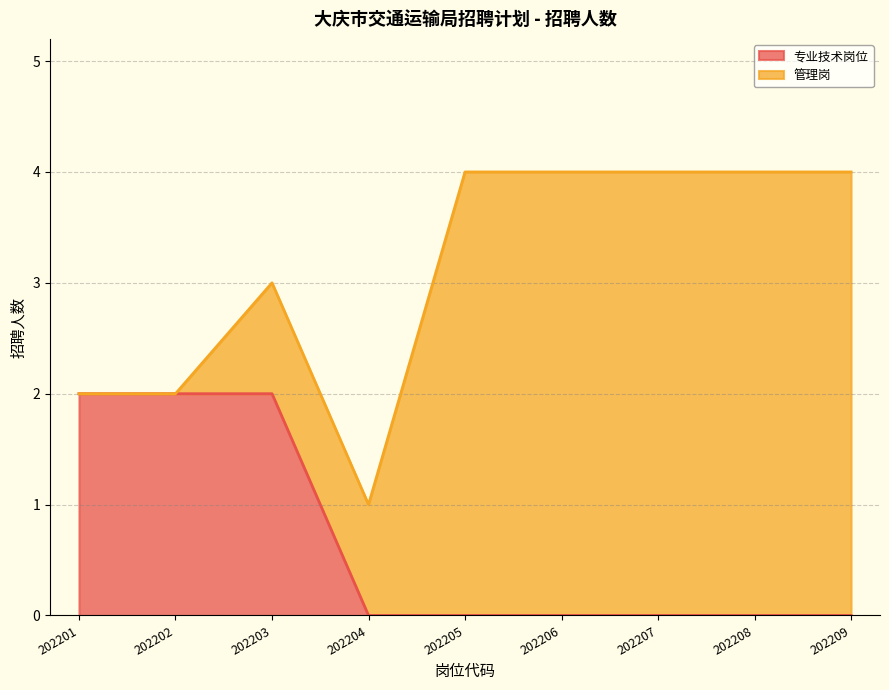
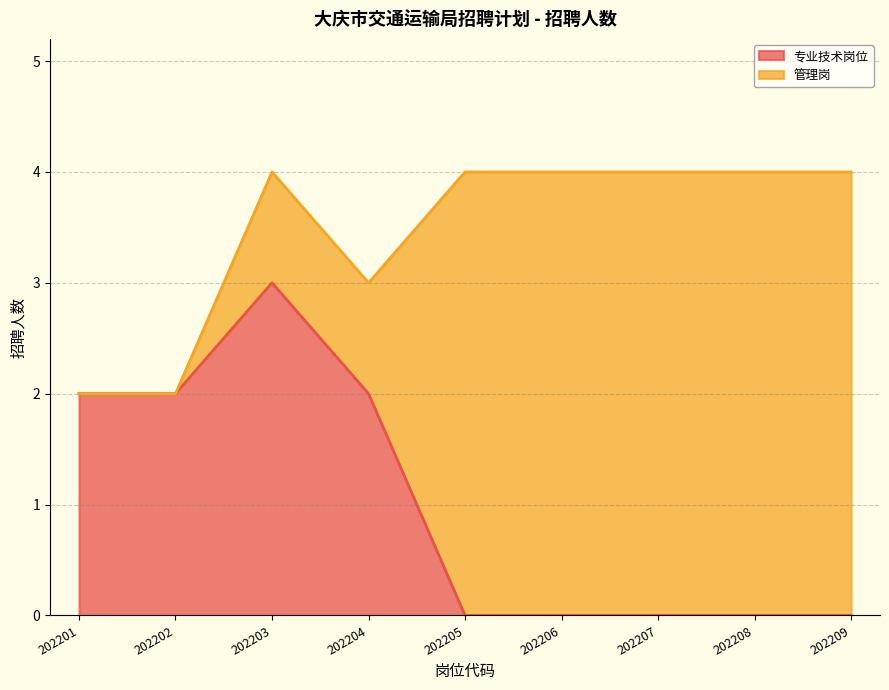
专业技术岗位, 202203: 2 -> 3
专业技术岗位, 202204: 0 -> 2
